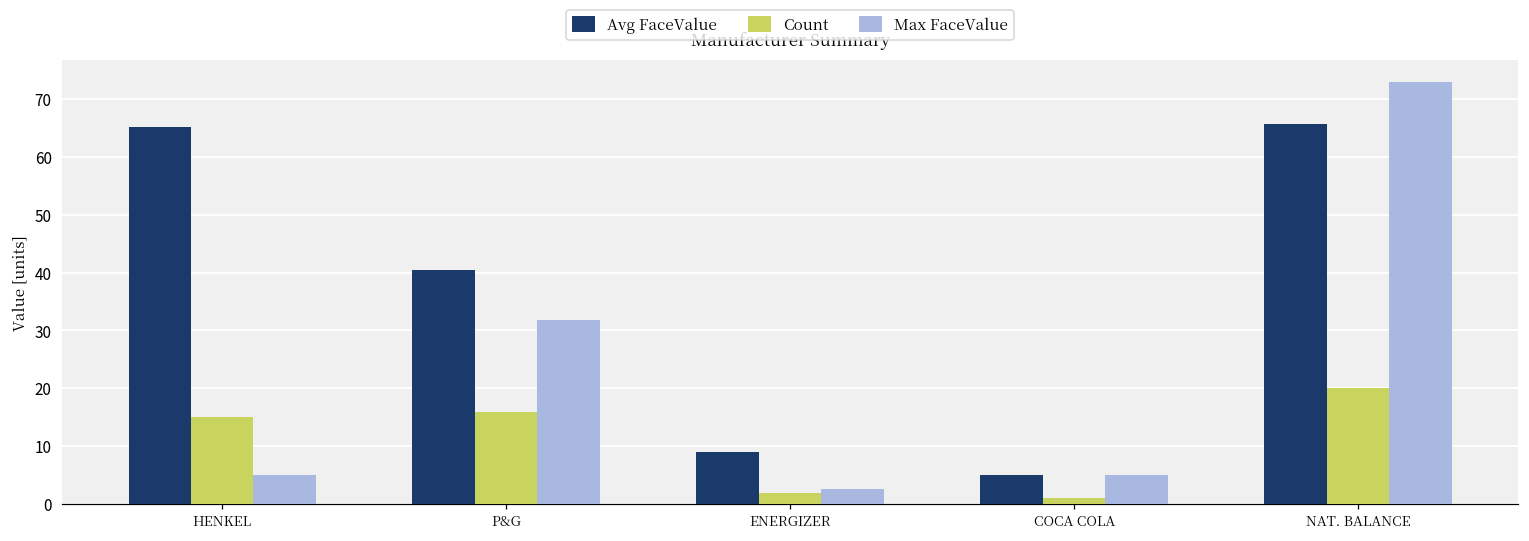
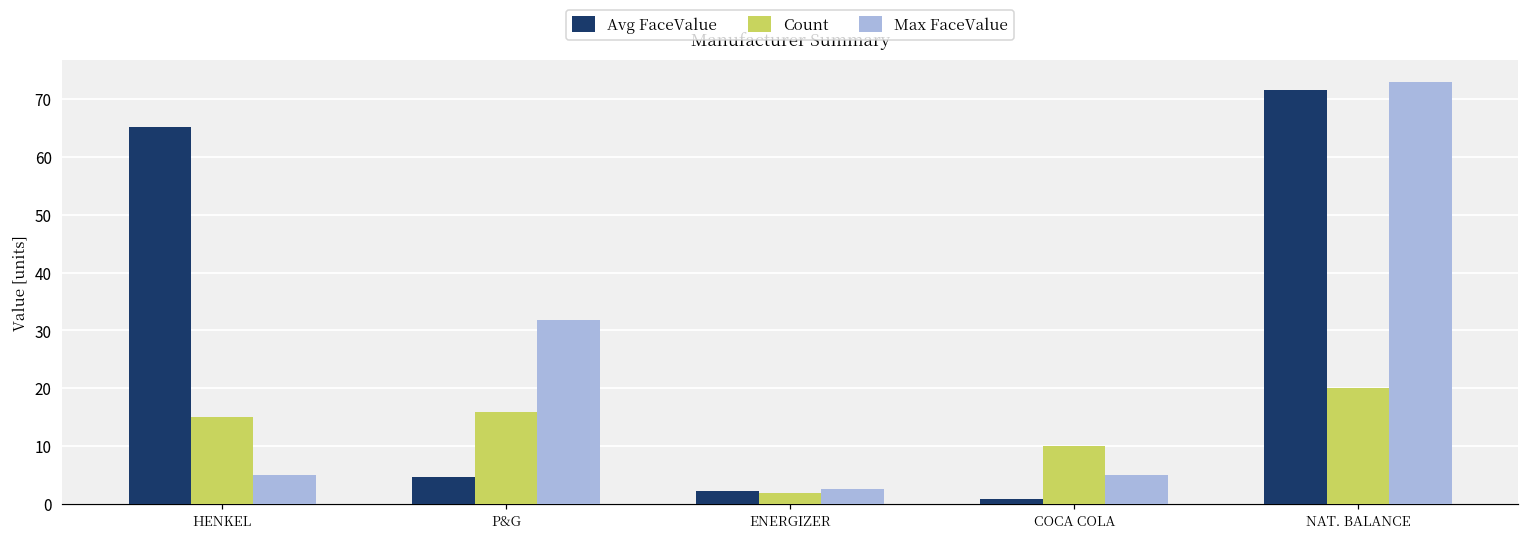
Avg FaceValue, P&G: 40 -> 5
Avg FaceValue, ENERGIZER: 9 -> 2
Avg FaceValue, COCA COLA: 5 -> 1
Count, COCA COLA: 1 -> 10
Avg FaceValue, NAT. BALANCE: 66 -> 71
